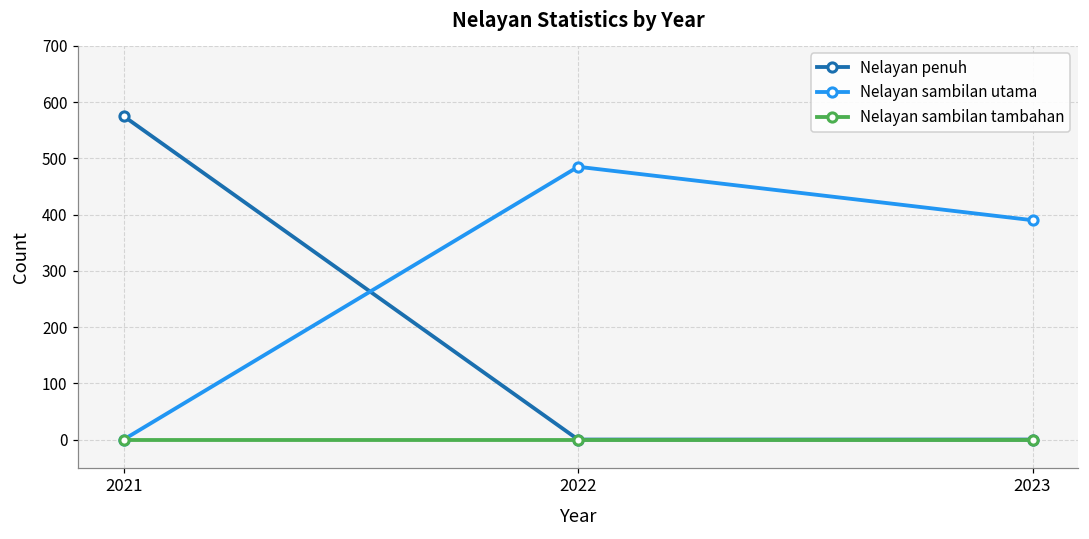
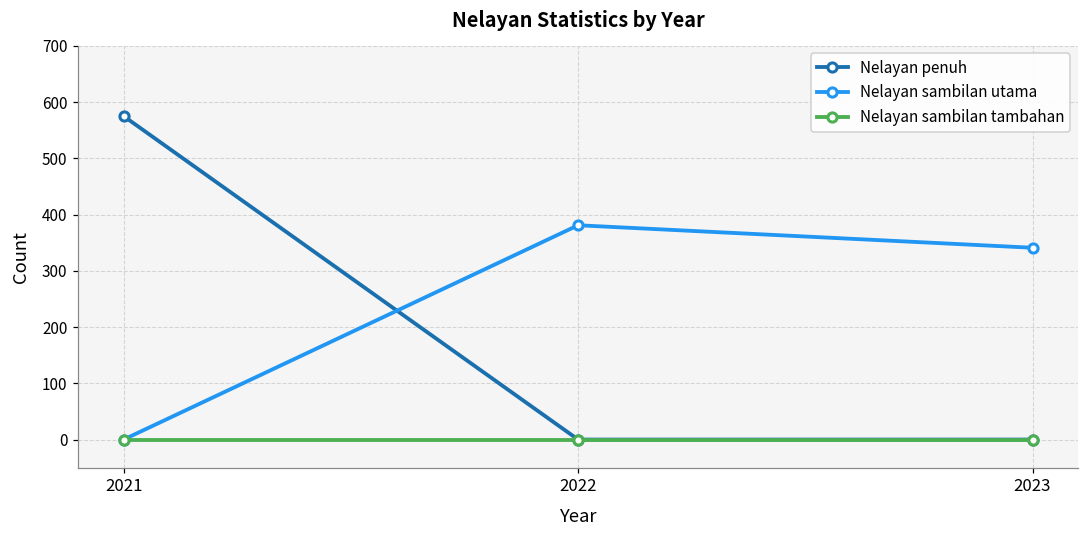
Nelayan sambilan utama, 2022: 490 -> 380
Nelayan sambilan utama, 2023: 390 -> 340
